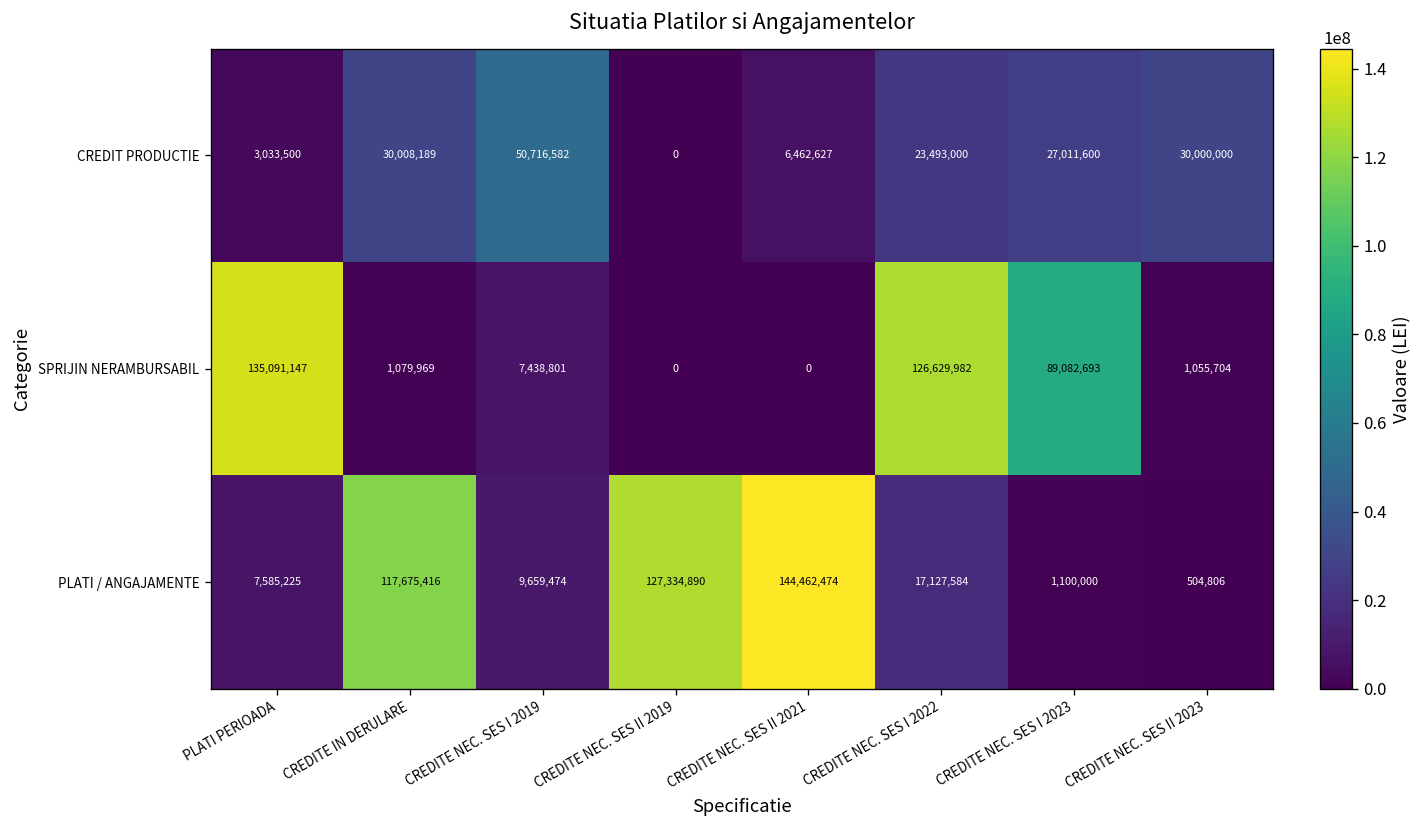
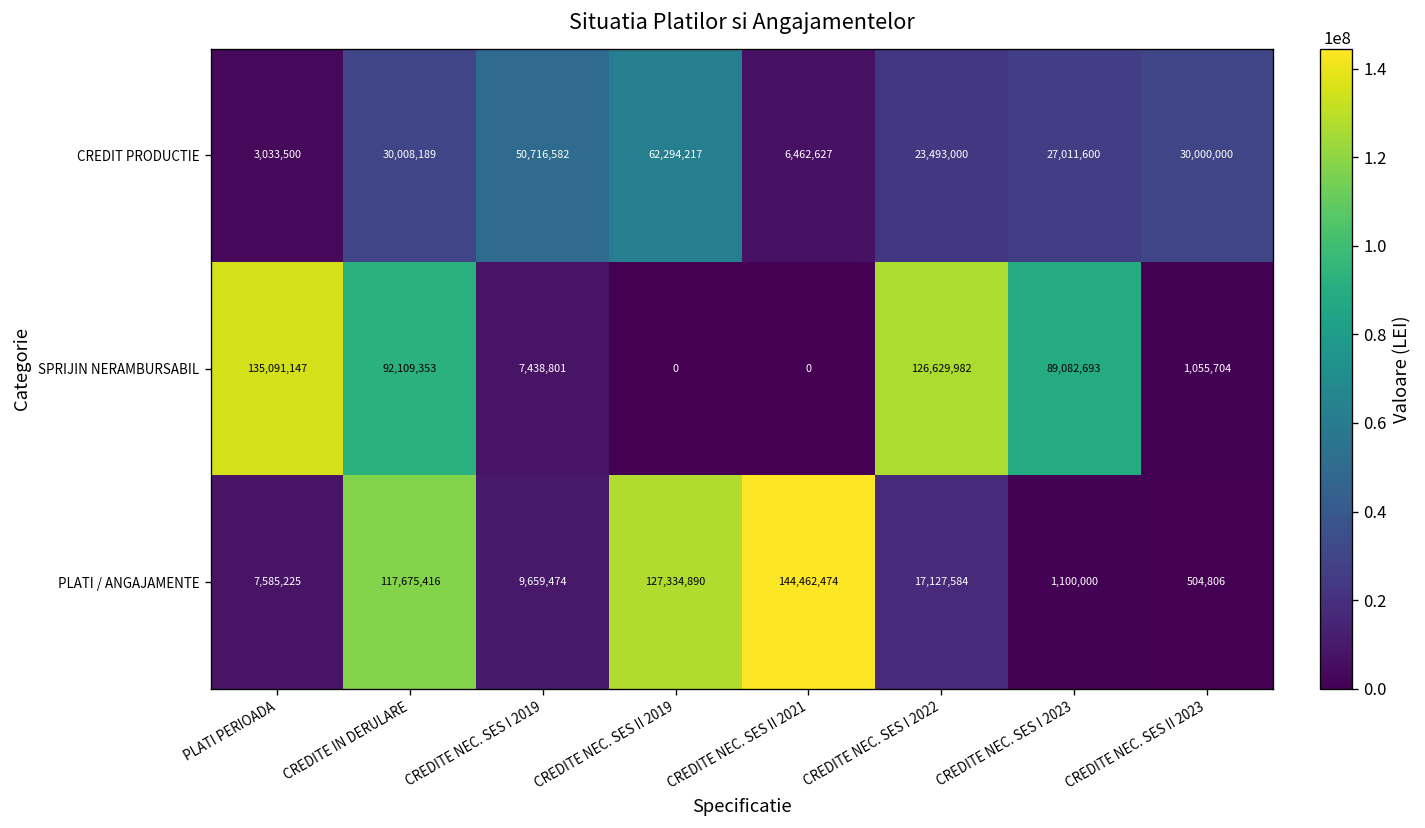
CREDIT PRODUCTIE, CREDITE NEC. SES II 2019: 0 -> 62,294,217
SPRIJIN NERAMBURSABIL, CREDITE IN DERULARE: 1,079,969 -> 92,109,353
